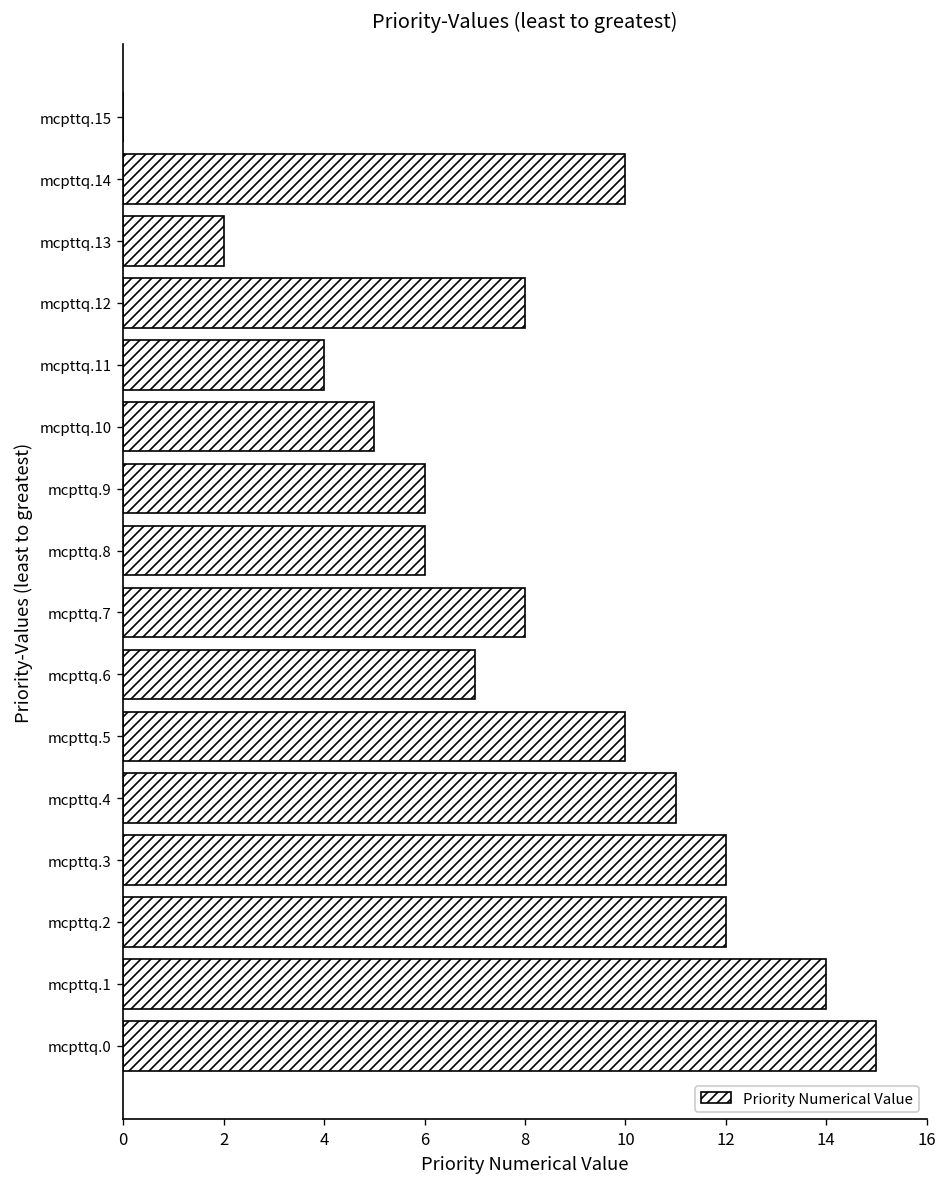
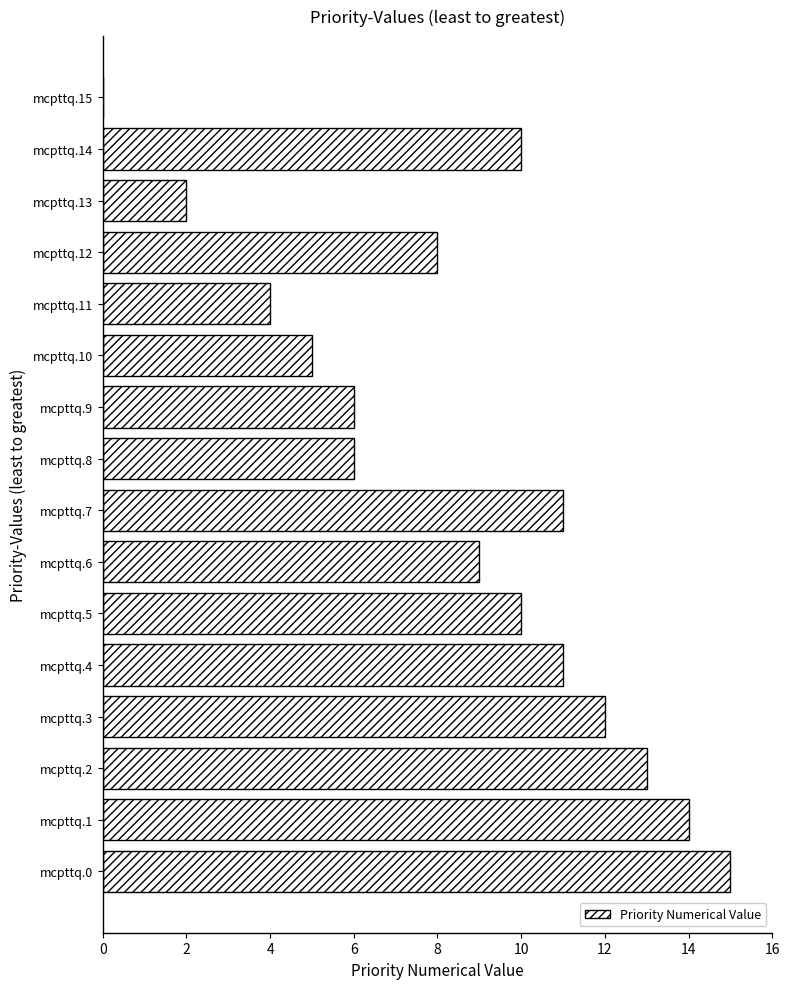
mcpttq.7: 8 -> 11
mcpttq.6: 7 -> 9
mcpttq.2: 12 -> 13
